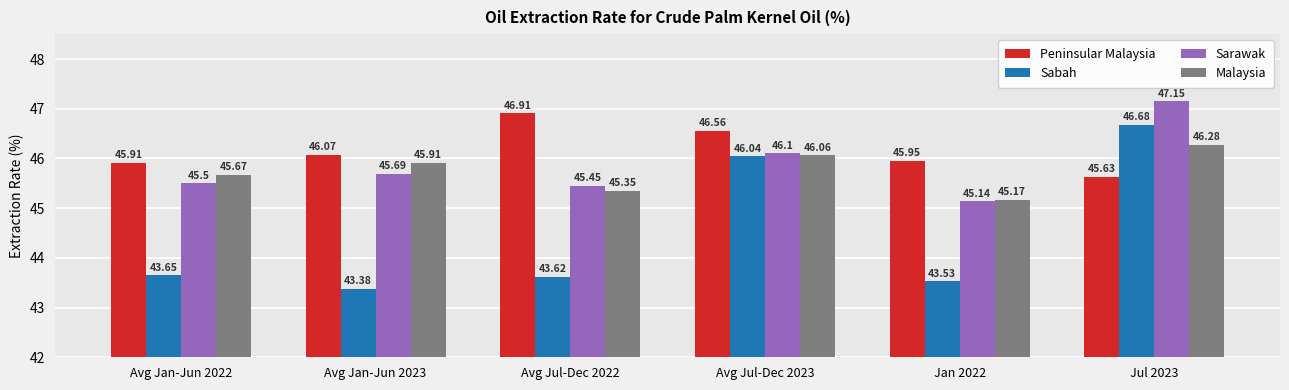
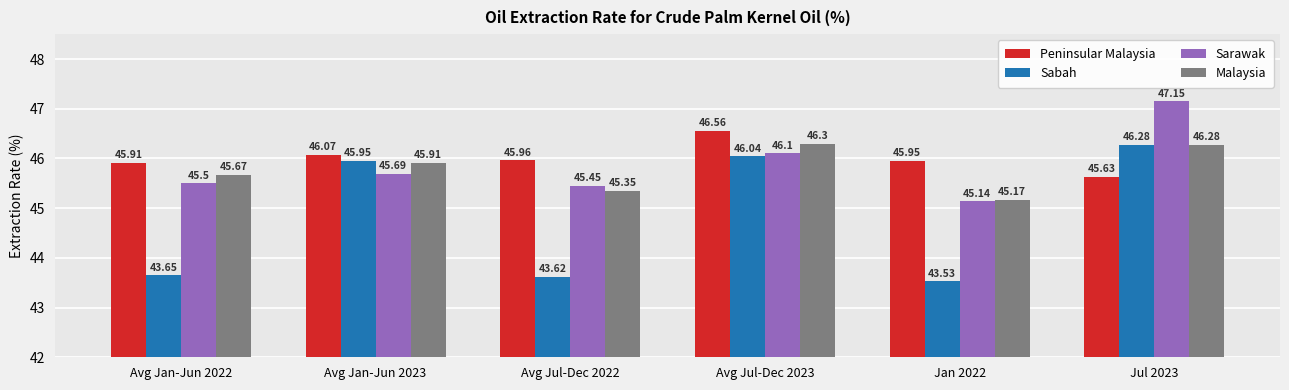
Sabah, Avg Jan-Jun 2023: 43.38 -> 45.95
Peninsular Malaysia, Avg Jul-Dec 2022: 46.91 -> 45.96
Malaysia, Avg Jul-Dec 2023: 46.06 -> 46.3
Sabah, Jul 2023: 46.68 -> 46.28
